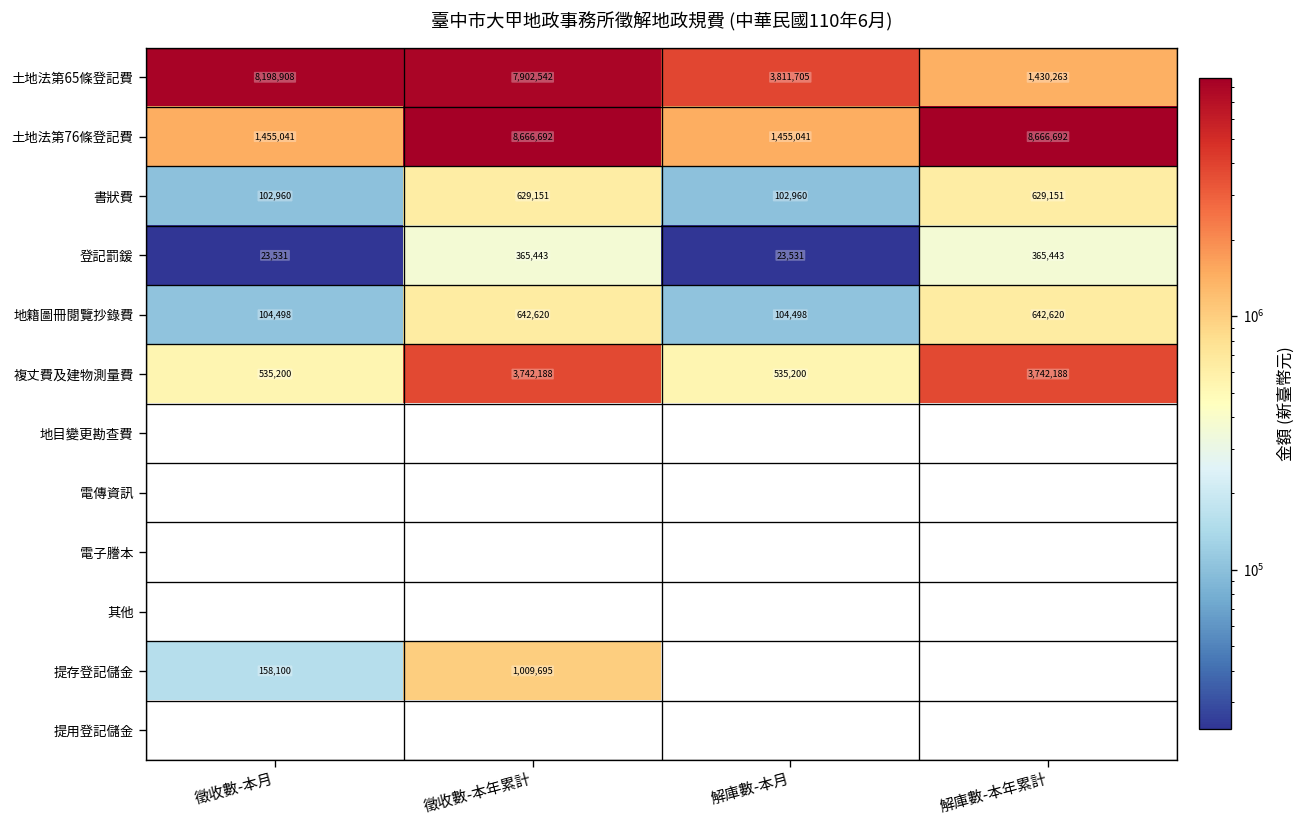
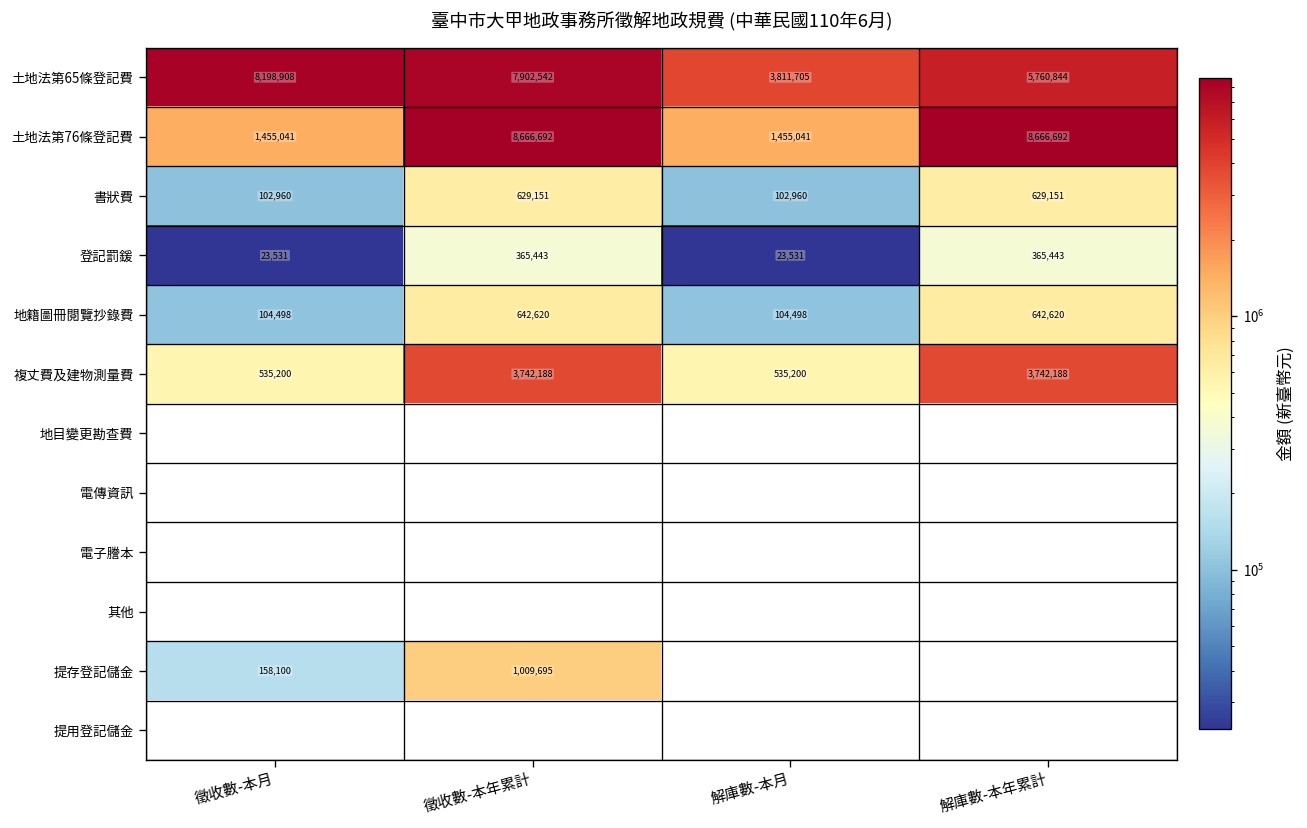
土地法第65條登記費, 解庫數-本年累計: 1,430,263 -> 5,760,844
